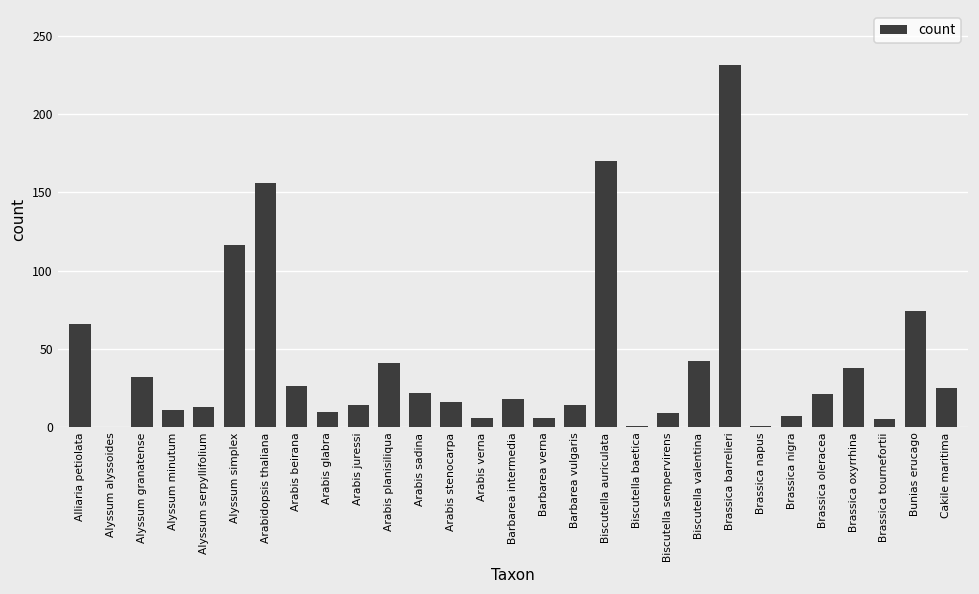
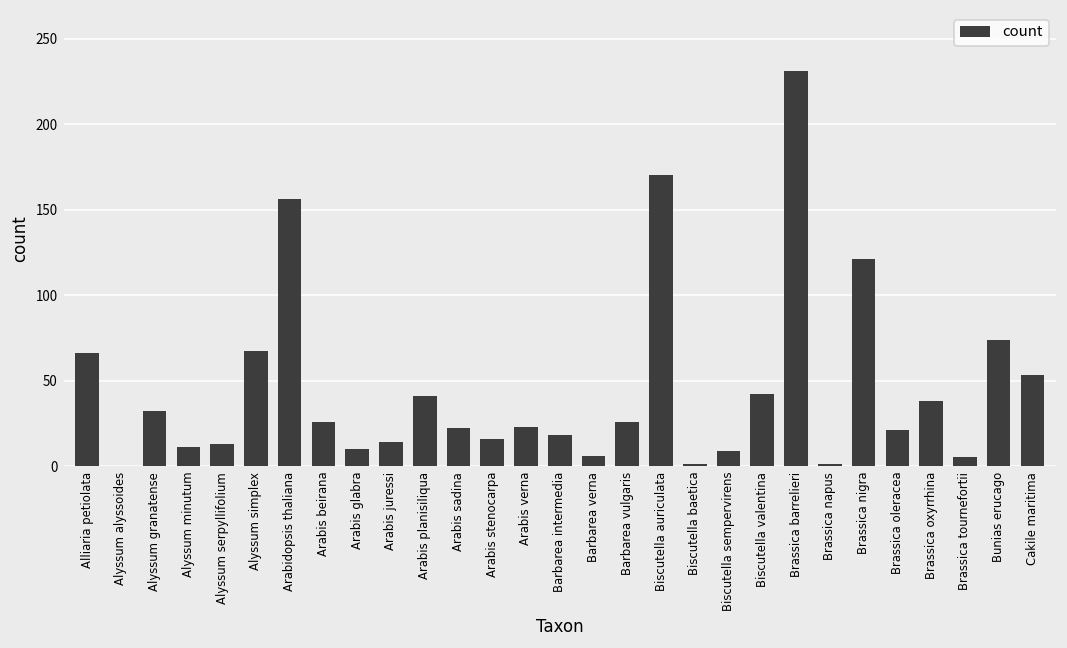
Alyssum simplex: 116 -> 67
Arabis verna: 6 -> 23
Barbarea vulgaris: 14 -> 26
Brassica nigra: 7 -> 121
Cakile maritima: 25 -> 53
